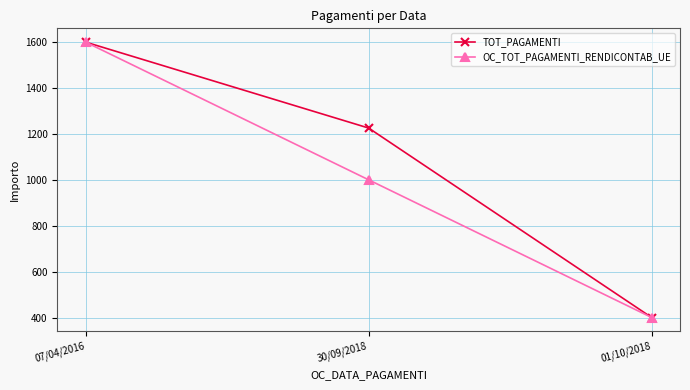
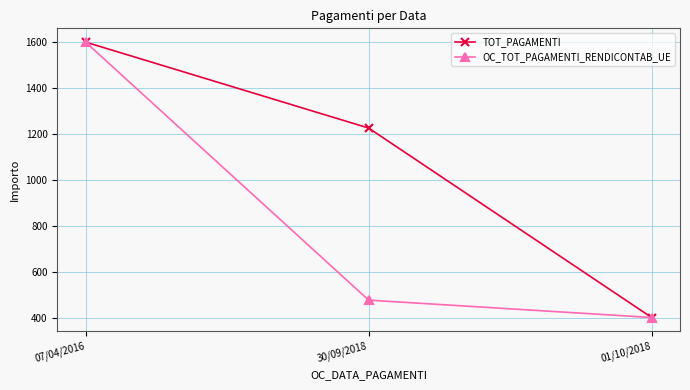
OC_TOT_PAGAMENTI_RENDICONTAB_UE, 30/09/2018: 1000 -> 480
